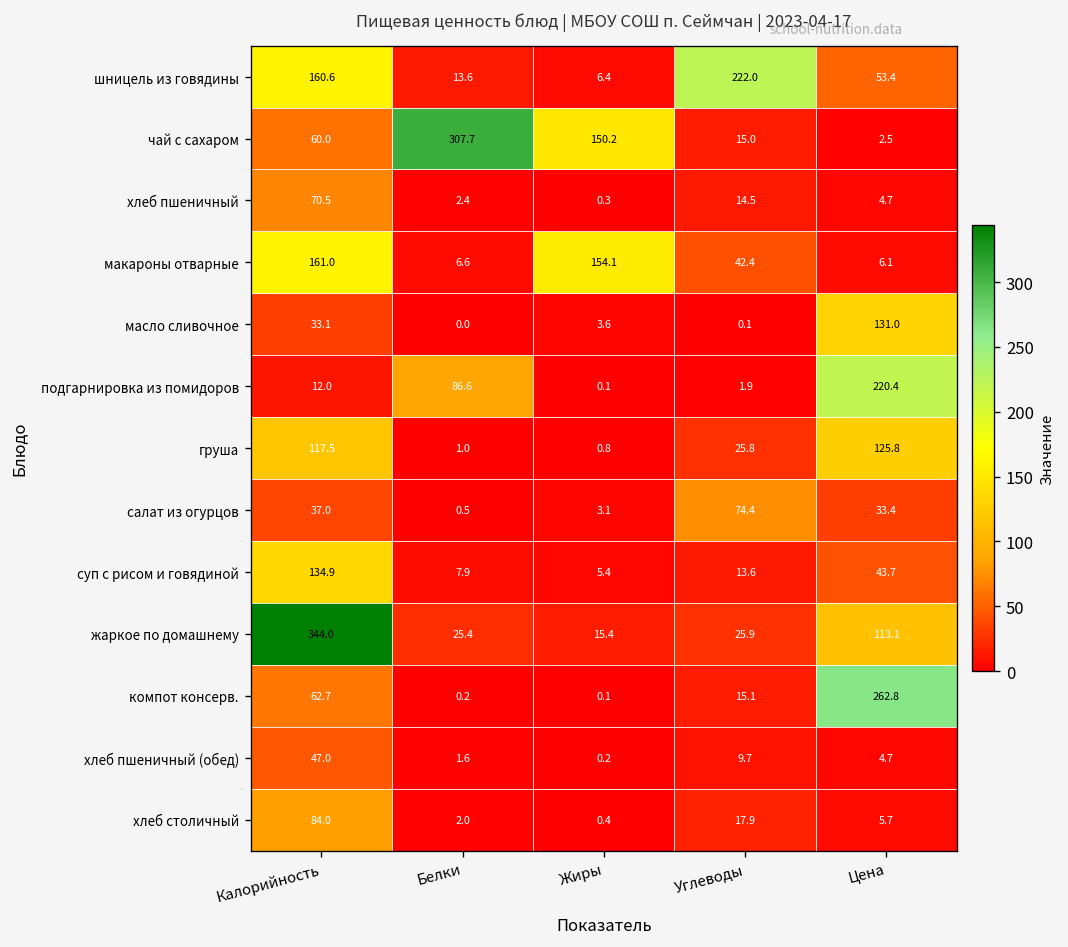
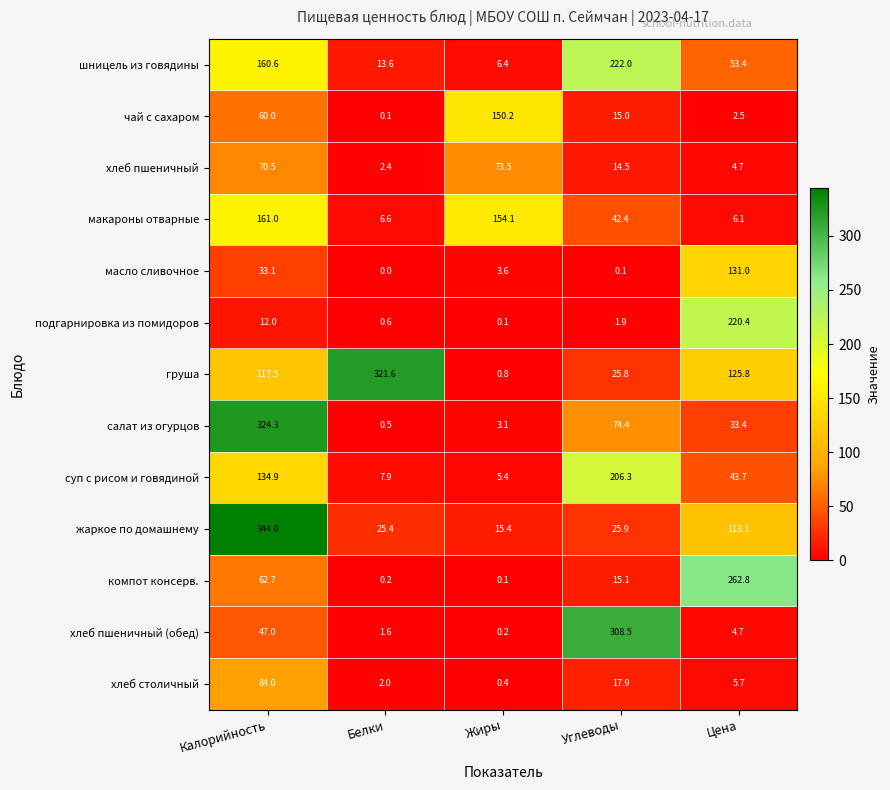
чай с сахаром, Белки: 307.7 -> 0.1
хлеб пшеничный, Жиры: 0.3 -> 73.5
подгарнировка из помидоров, Белки: 86.6 -> 0.6
груша, Белки: 1.0 -> 321.6
салат из огурцов, Калорийность: 37.0 -> 324.3
суп с рисом и говядиной, Углеводы: 13.6 -> 206.3
хлеб пшеничный (обед), Углеводы: 9.7 -> 308.5
